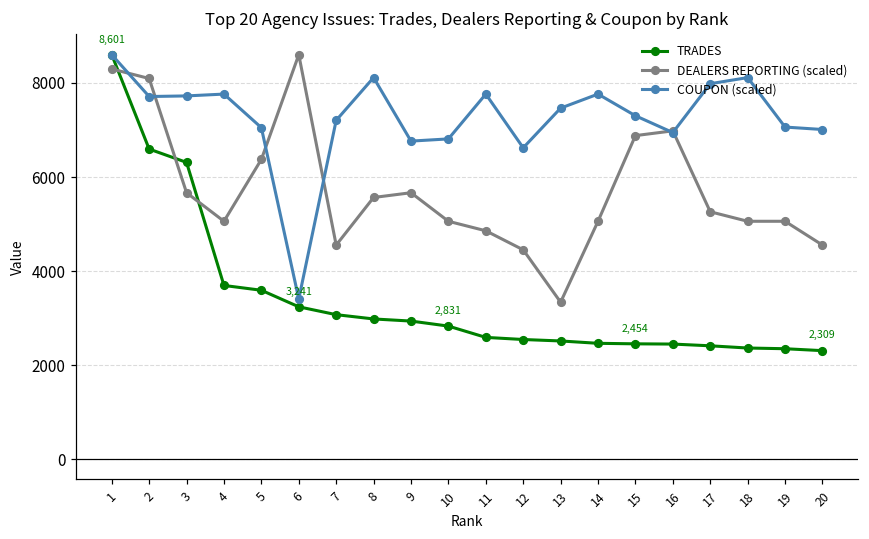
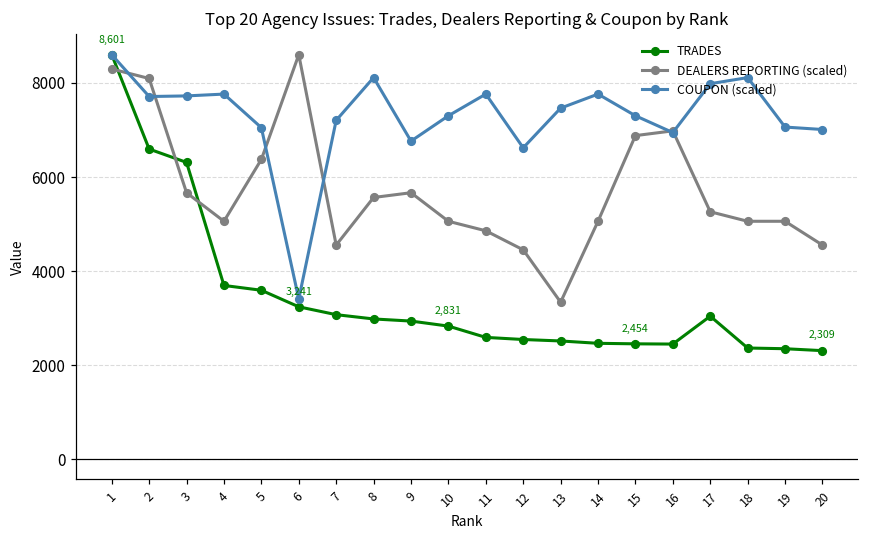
COUPON (scaled), 10: 6800 -> 7300
TRADES, 17: 2400 -> 3000
